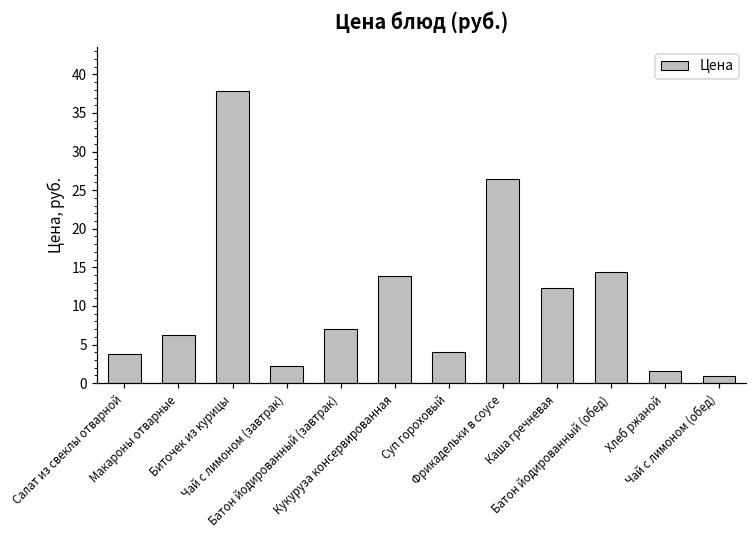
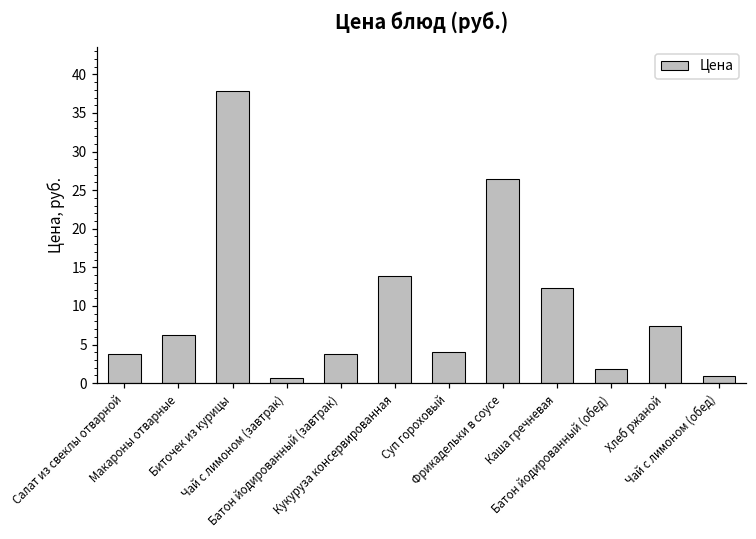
Чай с лимоном (завтрак): 2 -> 1
Батон йодированный (завтрак): 7 -> 4
Батон йодированный (обед): 14 -> 2
Хлеб ржаной: 2 -> 7
